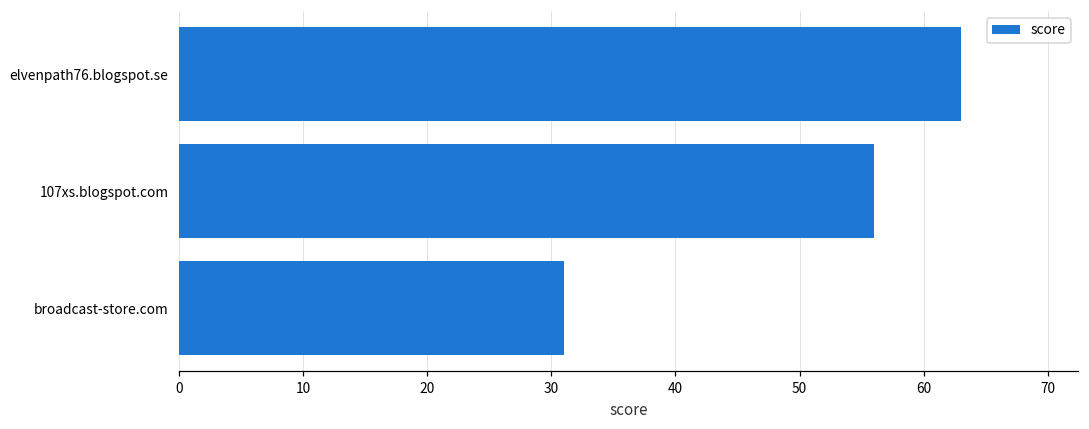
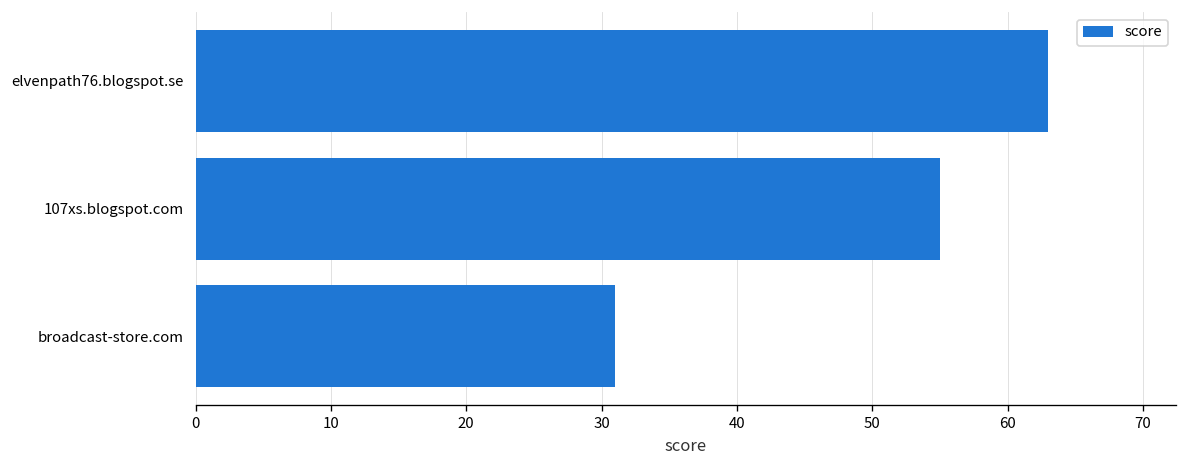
107xs.blogspot.com: 56 -> 55
